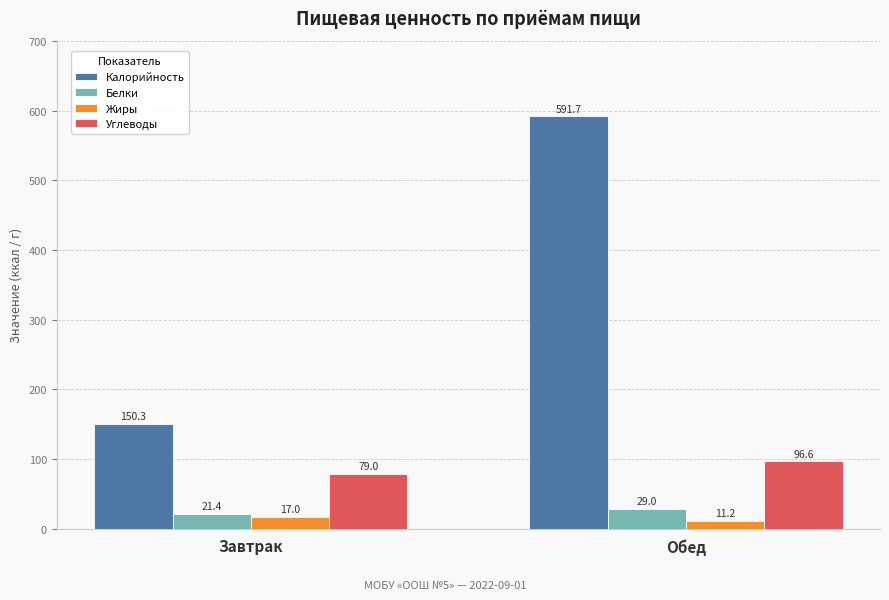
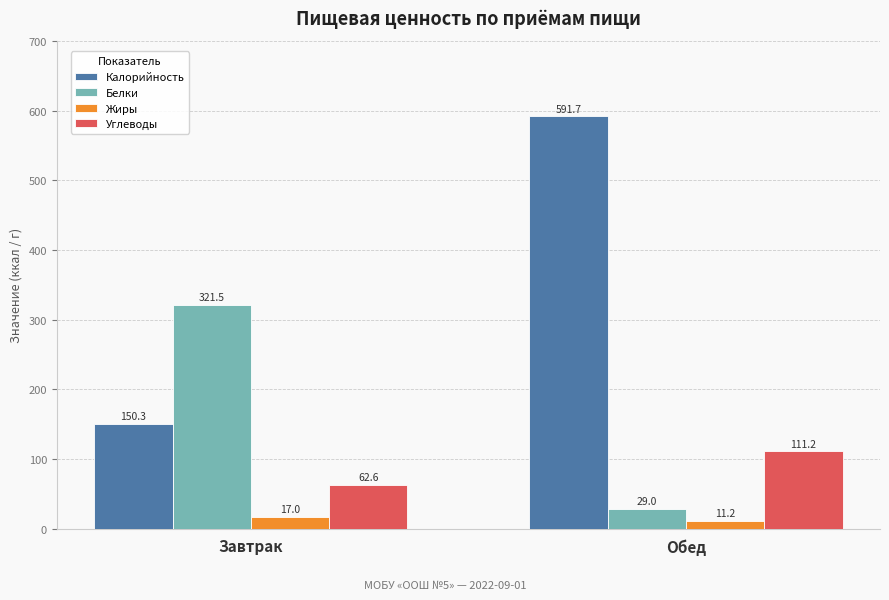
Белки, Завтрак: 21.4 -> 321.5
Углеводы, Завтрак: 79.0 -> 62.6
Углеводы, Обед: 96.6 -> 111.2
